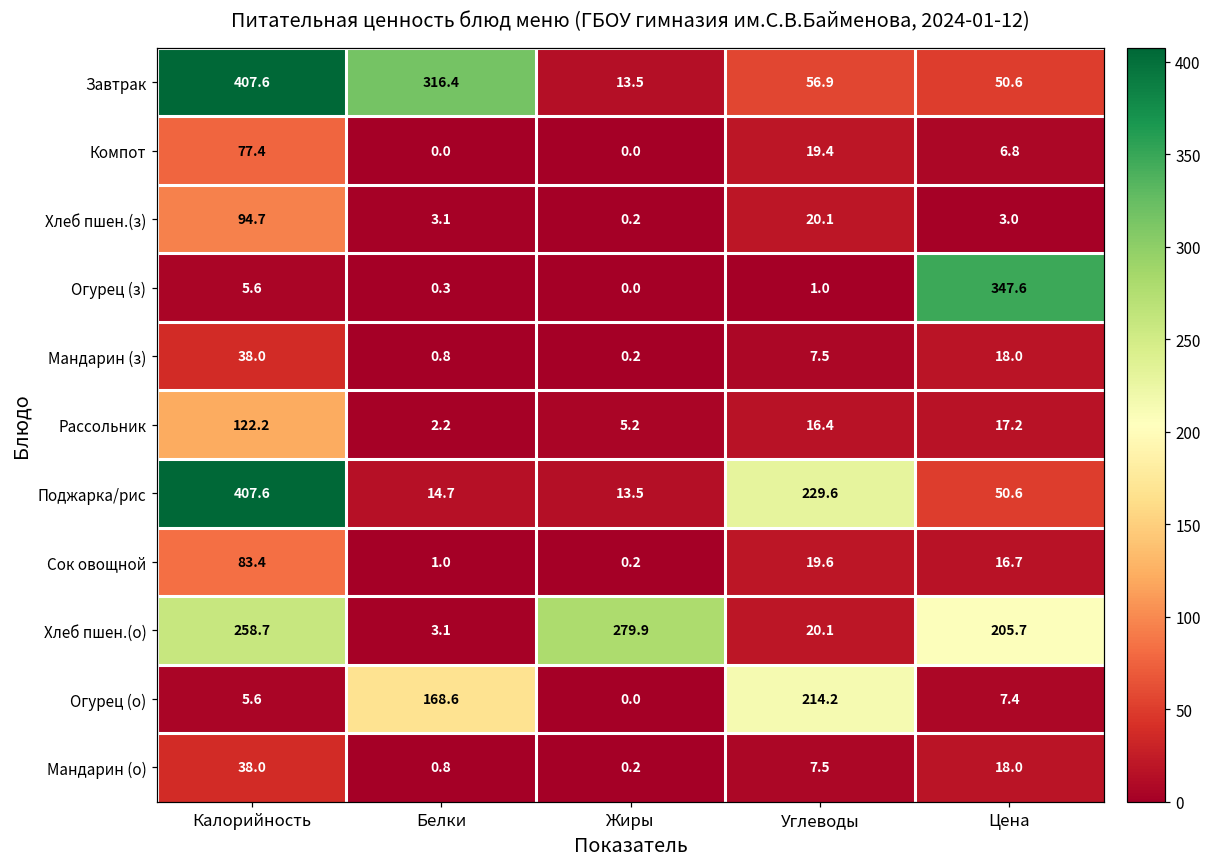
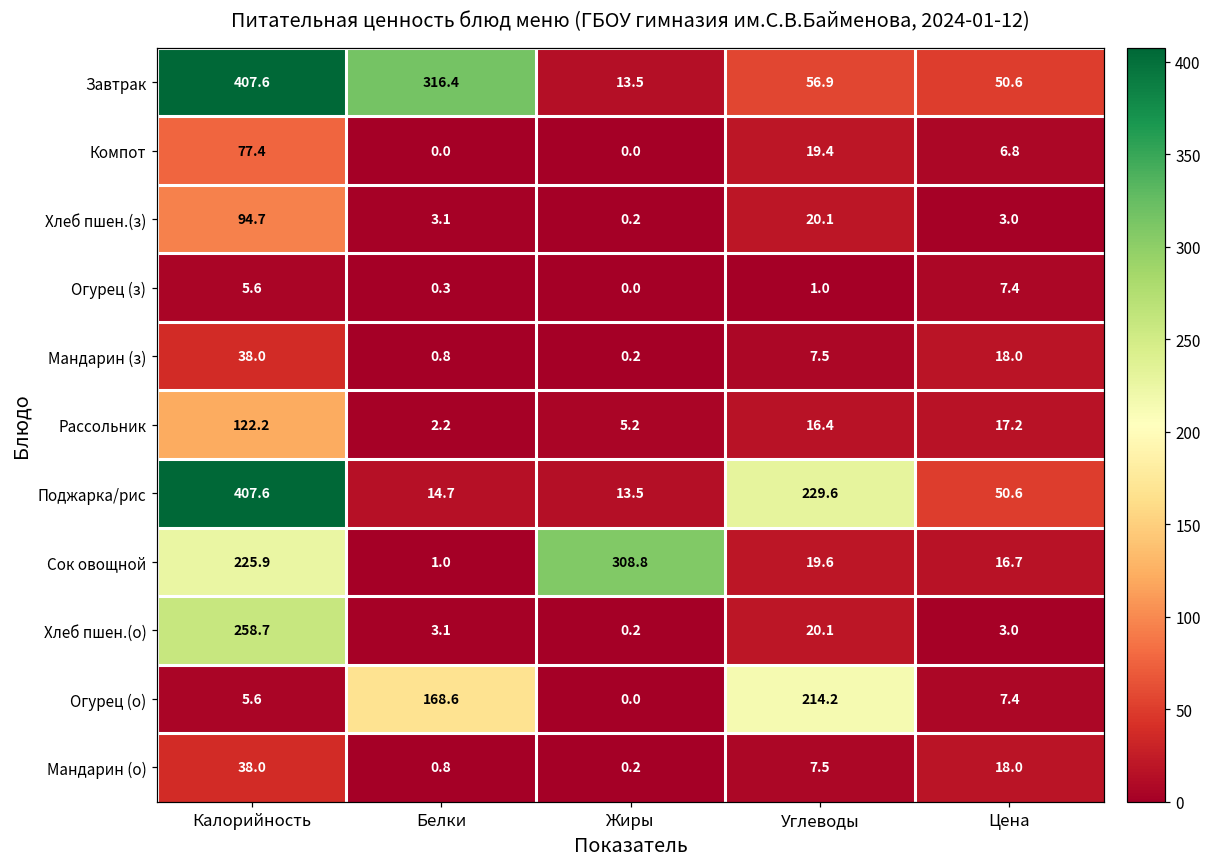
Огурец (з), Цена: 347.6 -> 7.4
Сок овощной, Калорийность: 83.4 -> 225.9
Сок овощной, Жиры: 0.2 -> 308.8
Хлеб пшен.(о), Жиры: 279.9 -> 0.2
Хлеб пшен.(о), Цена: 205.7 -> 3.0
